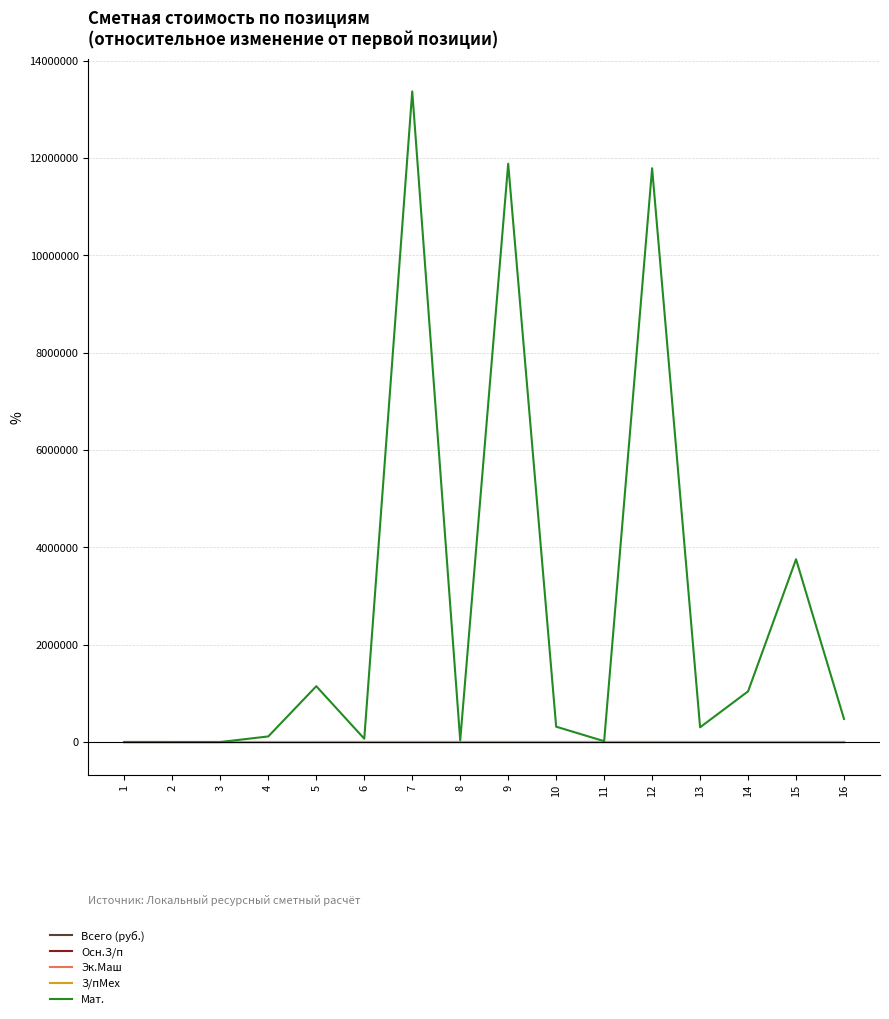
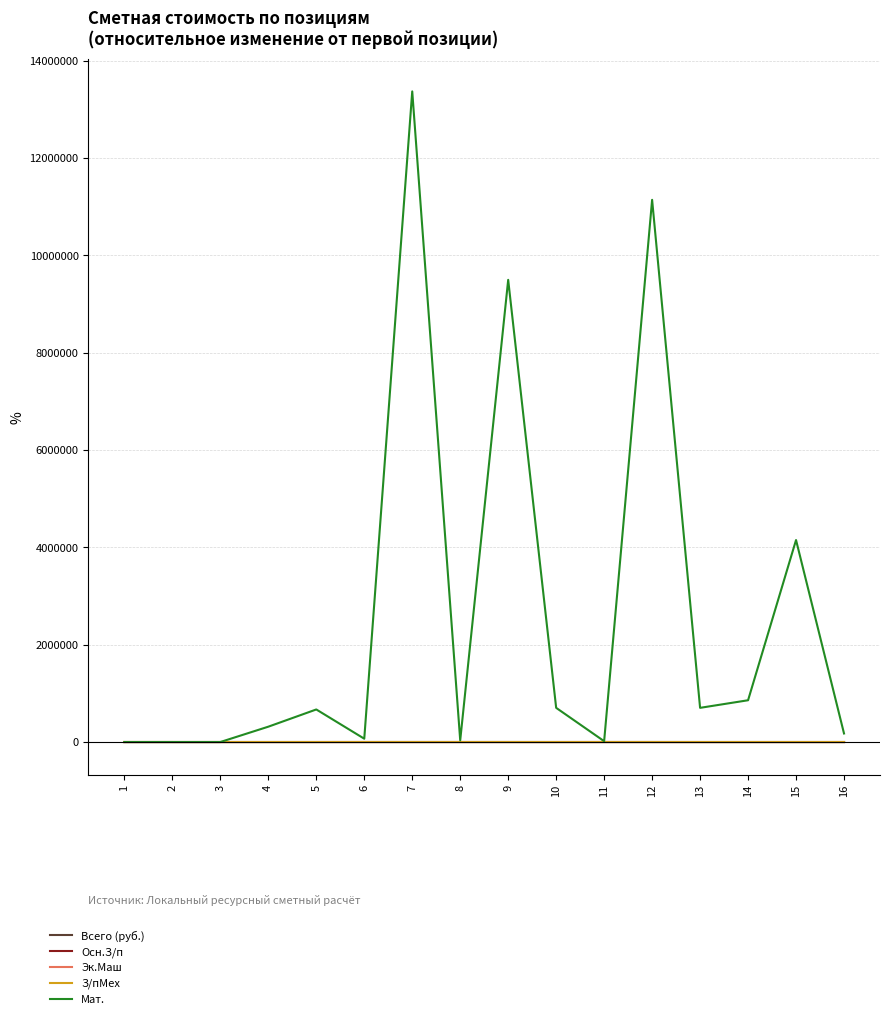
Мат., 4: 100000 -> 300000
Мат., 5: 1100000 -> 700000
Мат., 9: 11900000 -> 9500000
Мат., 10: 300000 -> 700000
Мат., 12: 11800000 -> 11100000
Мат., 13: 300000 -> 700000
Мат., 14: 1000000 -> 900000
Мат., 15: 3800000 -> 4200000
Мат., 16: 500000 -> 200000
